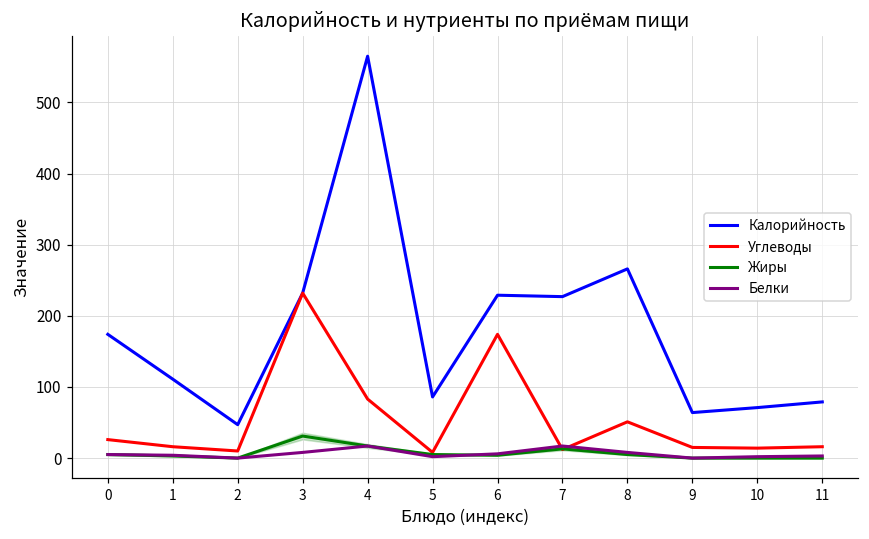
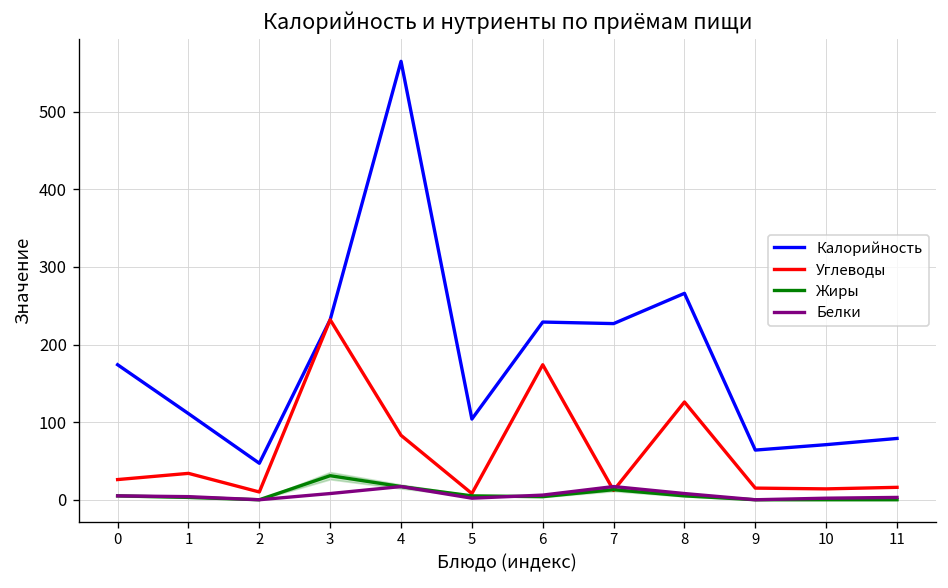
Углеводы, 1: 20 -> 30
Калорийность, 5: 90 -> 100
Углеводы, 8: 50 -> 130
